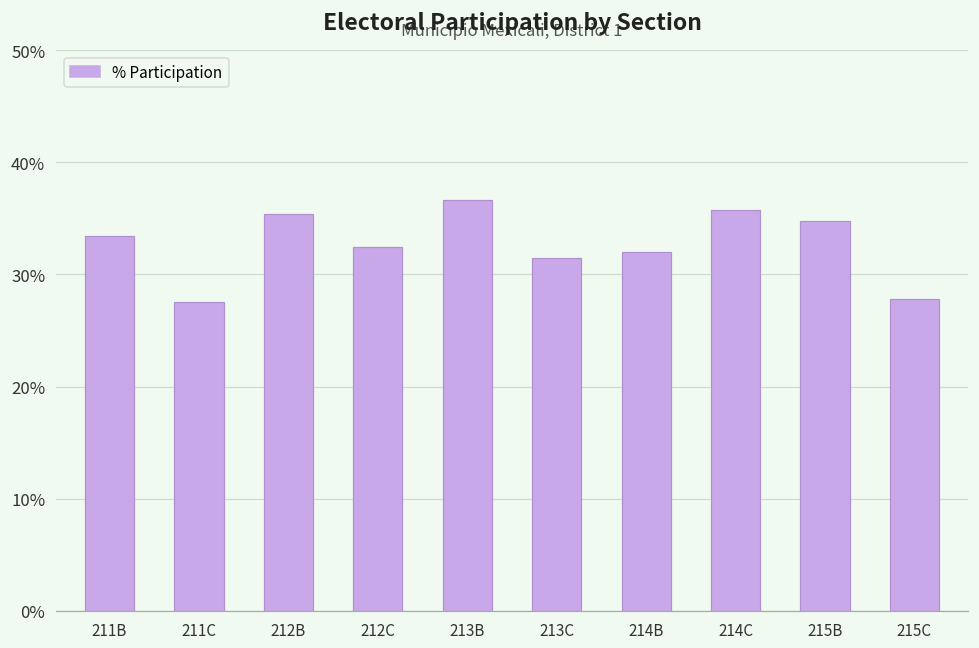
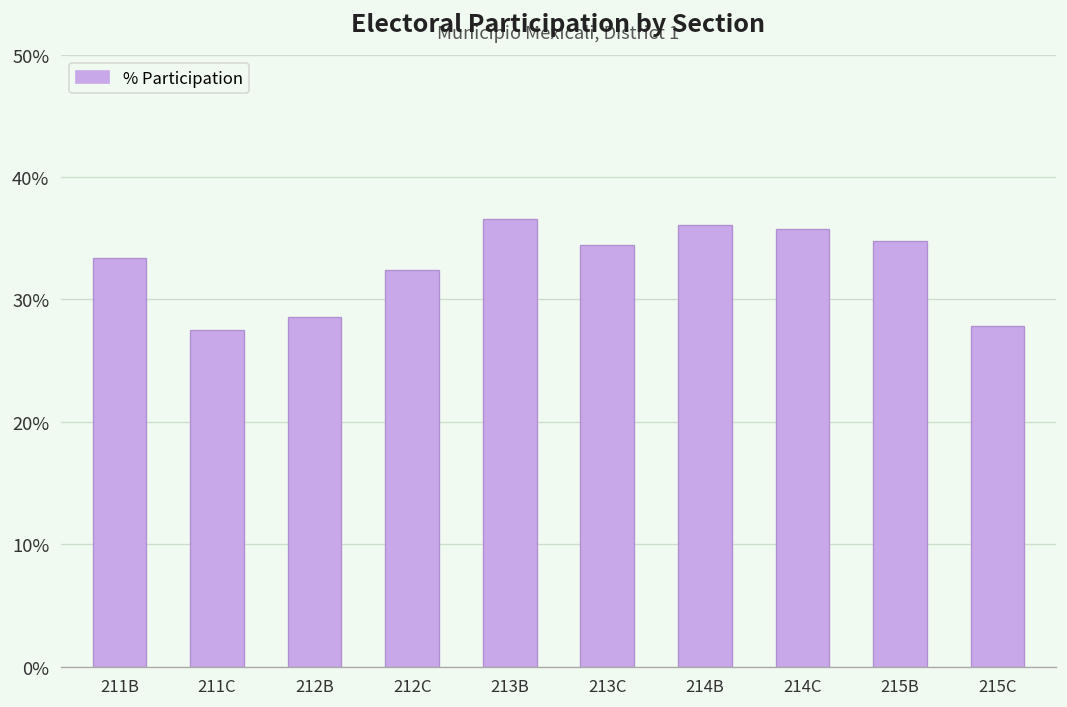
212B: 35.4% -> 28.6%
213C: 31.5% -> 34.5%
214B: 32.0% -> 36.1%
